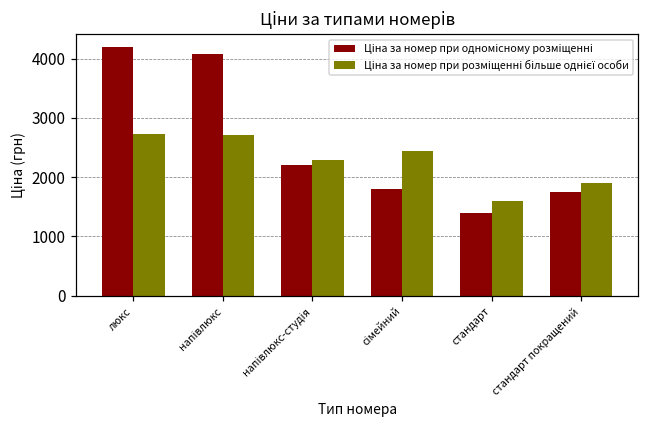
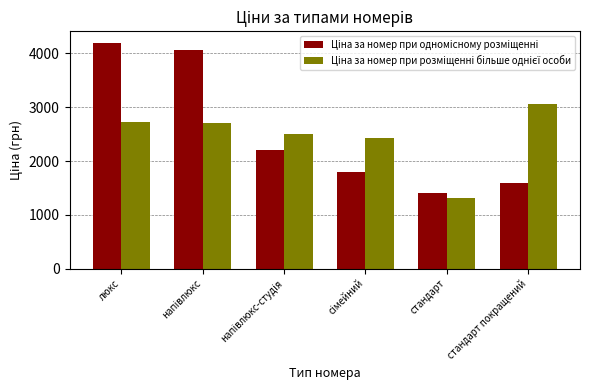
Ціна за номер при розміщенні більше однієї особи, напівлюкс-студія: 2300 -> 2500
Ціна за номер при розміщенні більше однієї особи, стандарт: 1600 -> 1300
Ціна за номер при одномісному розміщенні, стандарт покращений: 1800 -> 1600
Ціна за номер при розміщенні більше однієї особи, стандарт покращений: 1900 -> 3100
